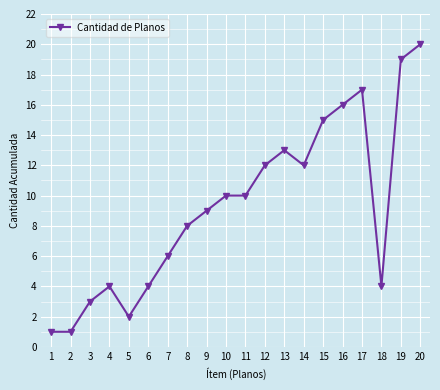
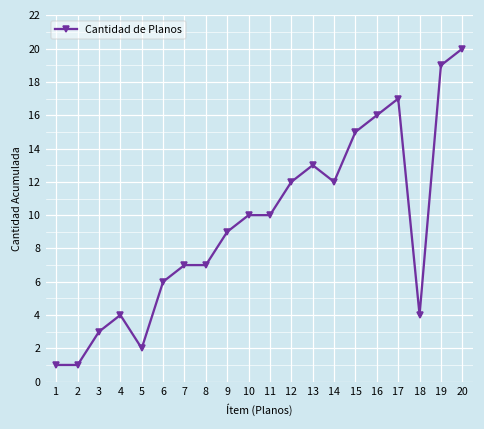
6: 4 -> 6
7: 6 -> 7
8: 8 -> 7
